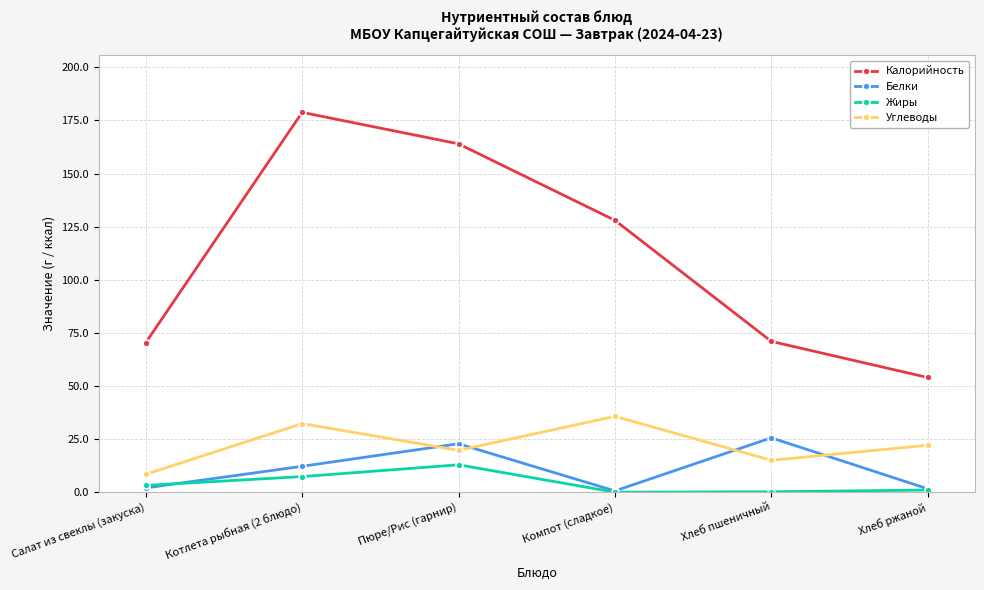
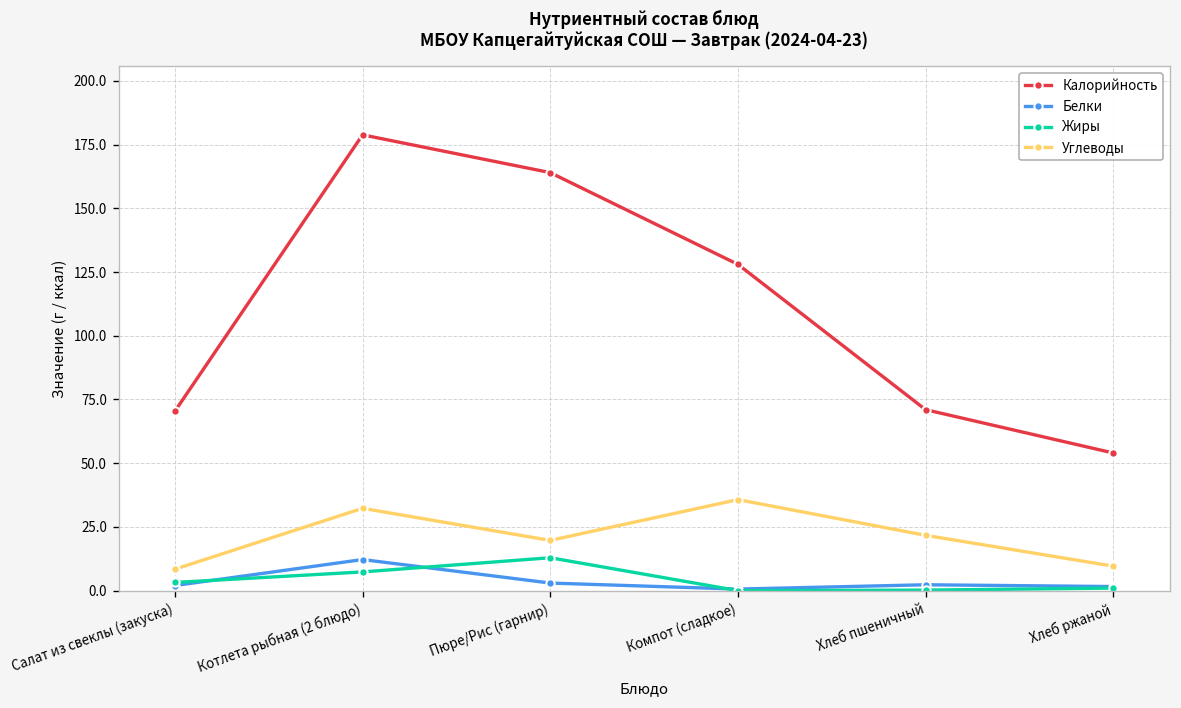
Белки, Пюре/Рис (гарнир): 23 -> 3
Белки, Хлеб пшеничный: 26 -> 2
Углеводы, Хлеб пшеничный: 15 -> 22
Углеводы, Хлеб ржаной: 22 -> 10
